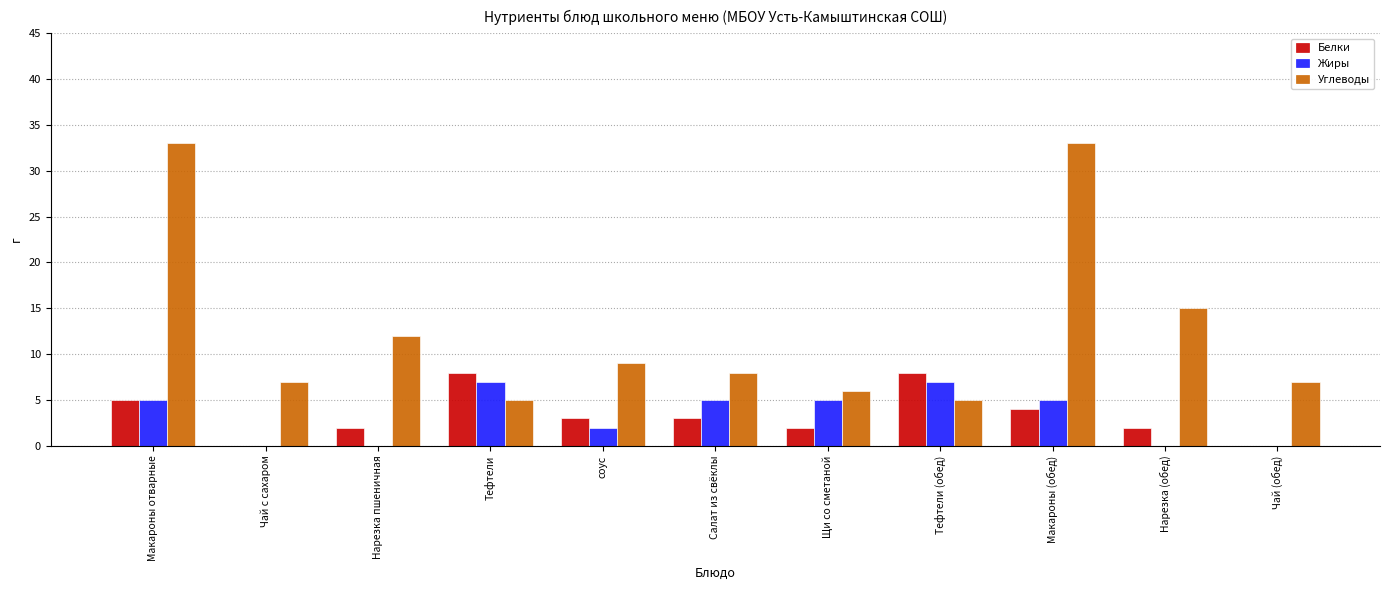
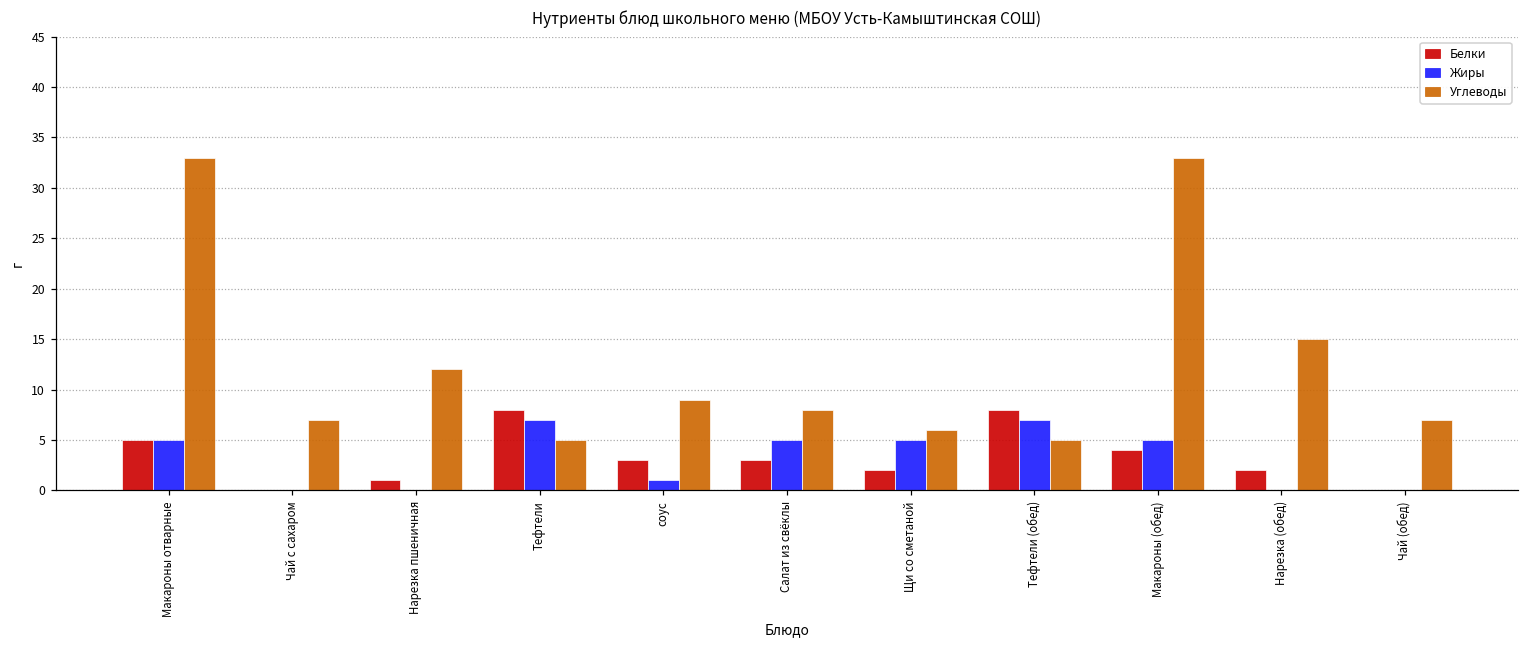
Белки, Нарезка пшеничная: 2 -> 1
Жиры, соус: 2 -> 1
